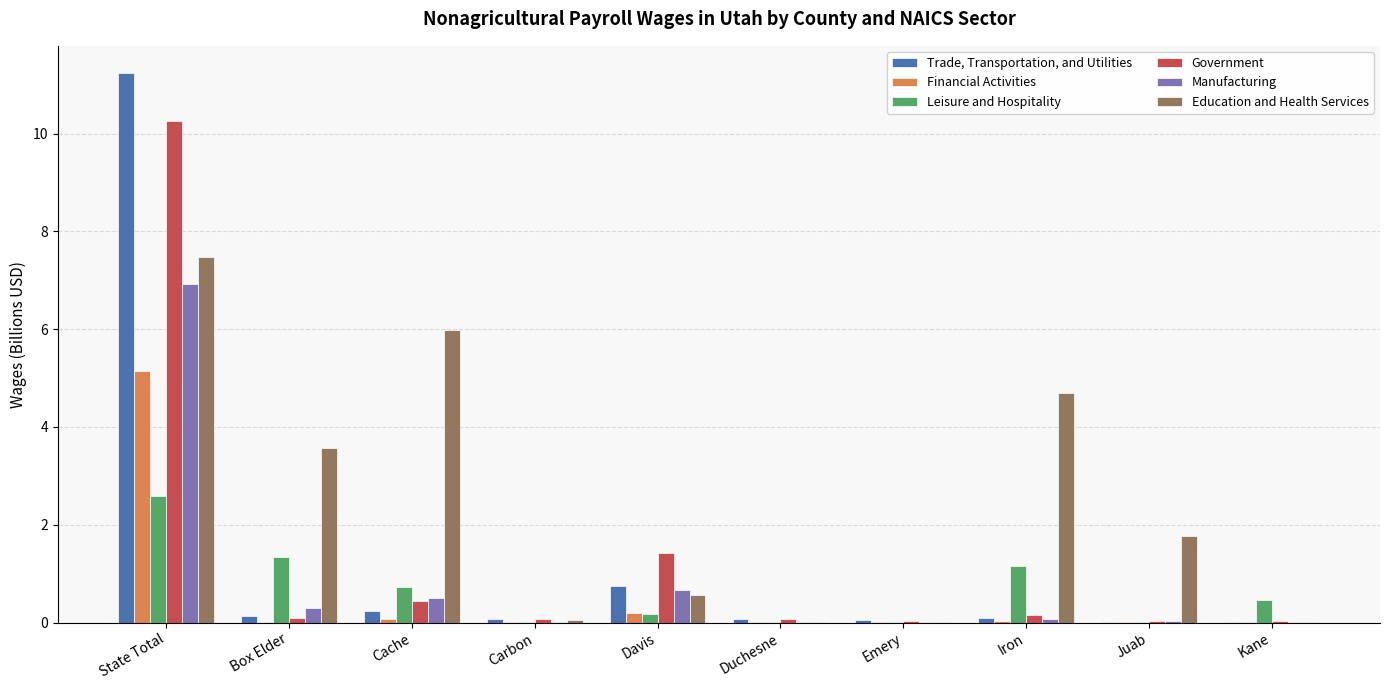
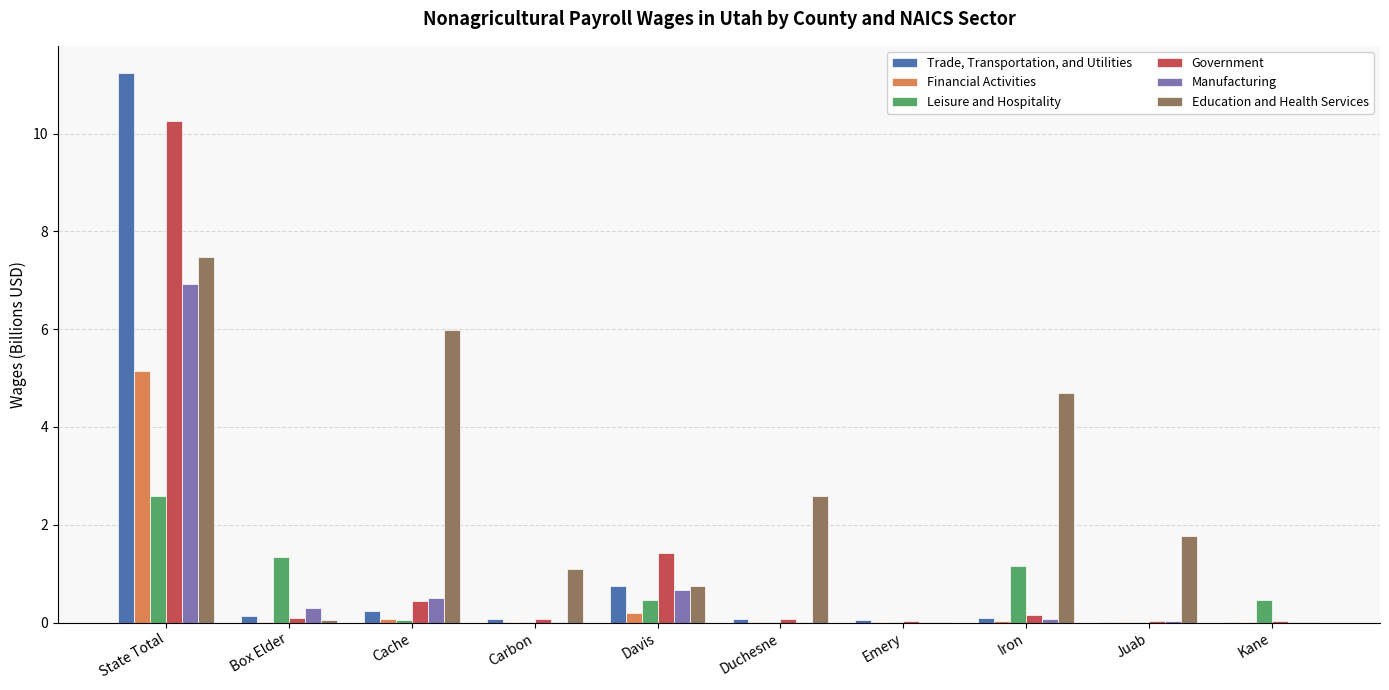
Education and Health Services, Box Elder: 3.6 -> 0.1
Leisure and Hospitality, Cache: 0.7 -> 0.1
Education and Health Services, Carbon: 0.0 -> 1.1
Leisure and Hospitality, Davis: 0.2 -> 0.5
Education and Health Services, Davis: 0.6 -> 0.8
Education and Health Services, Duchesne: 0.0 -> 2.6
